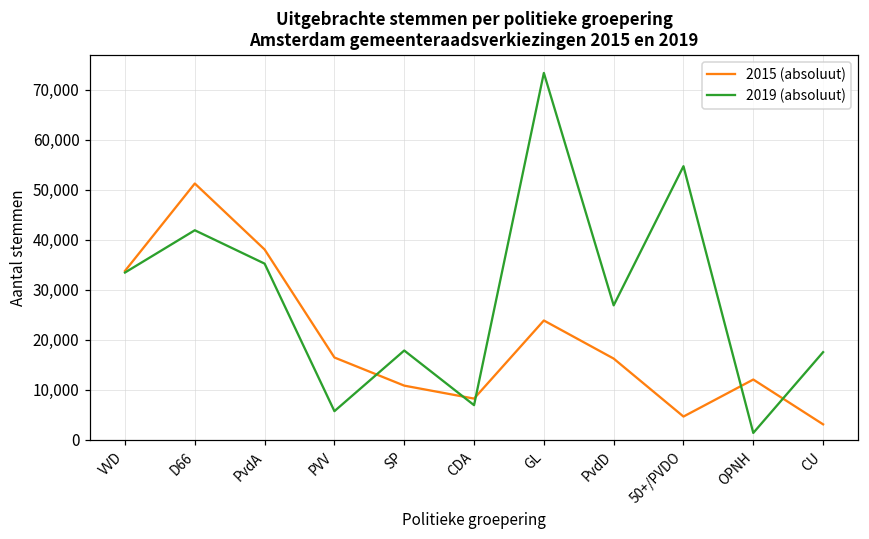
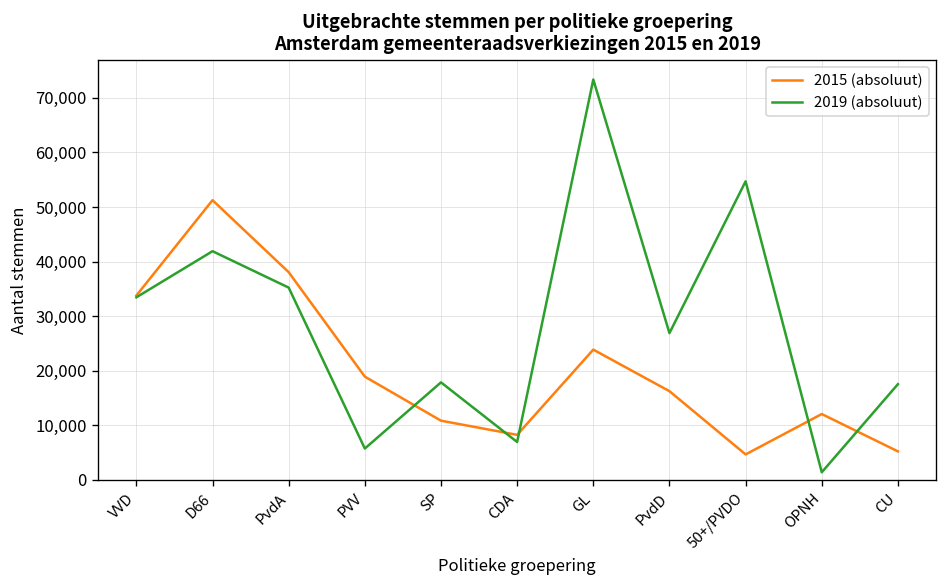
2015 (absoluut), PVV: 16,000 -> 19,000
2015 (absoluut), CU: 3,000 -> 5,000
